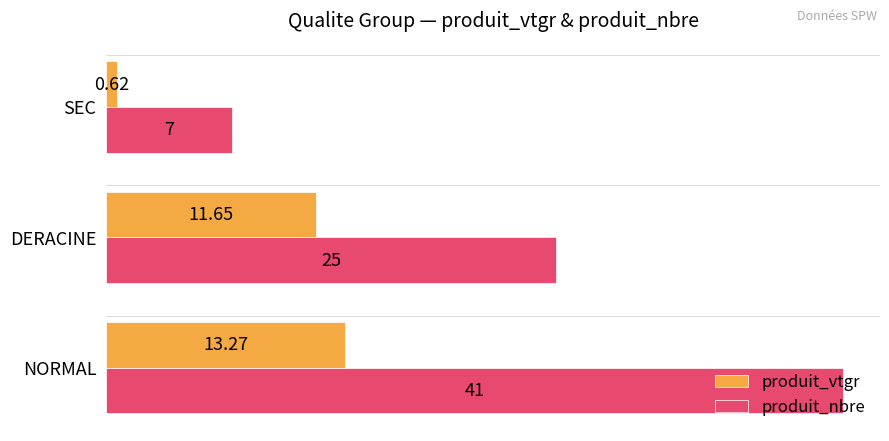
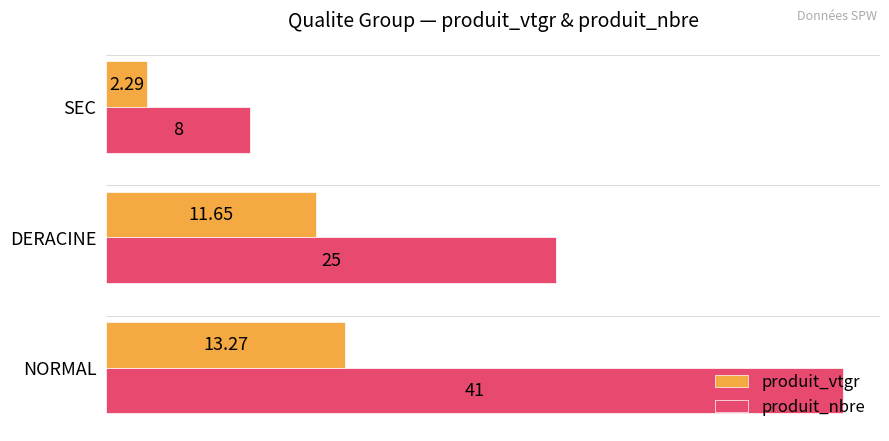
produit_vtgr, SEC: 0.62 -> 2.29
produit_nbre, SEC: 7 -> 8
